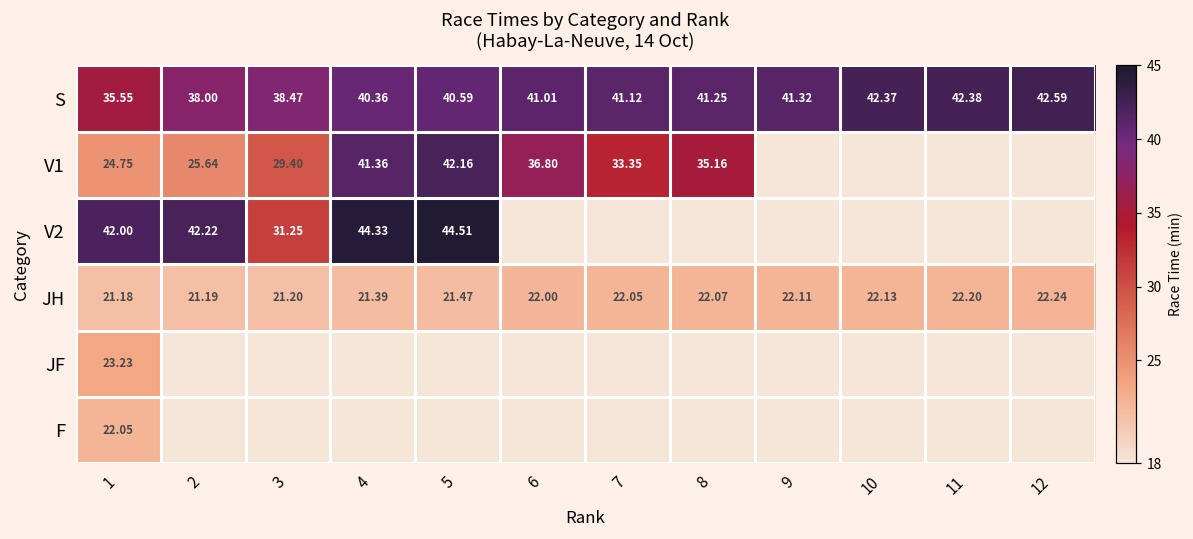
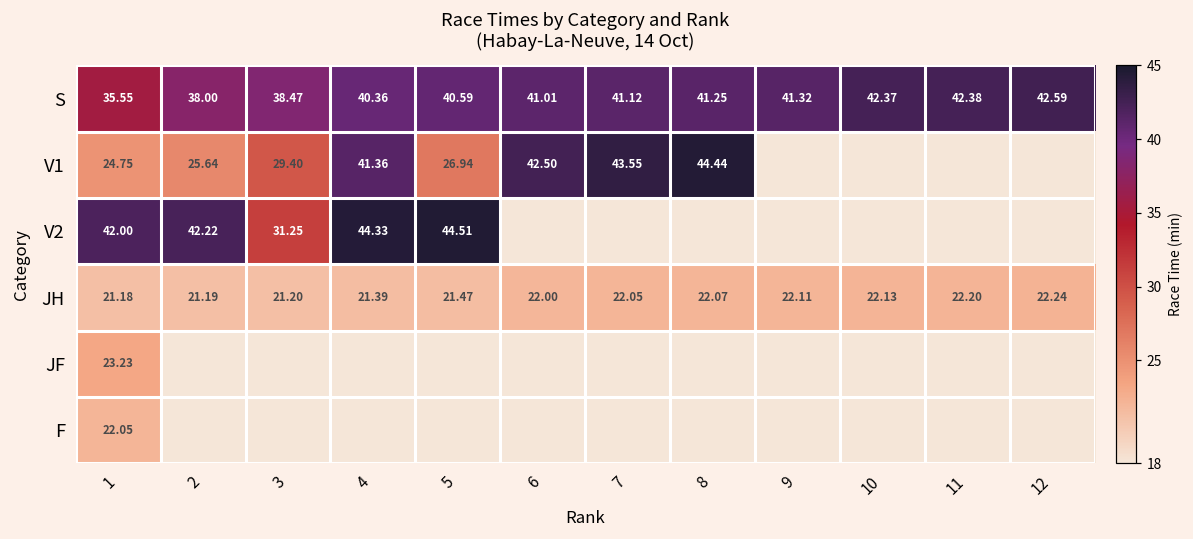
V1, 5: 42.16 -> 26.94
V1, 6: 36.80 -> 42.50
V1, 7: 33.35 -> 43.55
V1, 8: 35.16 -> 44.44
